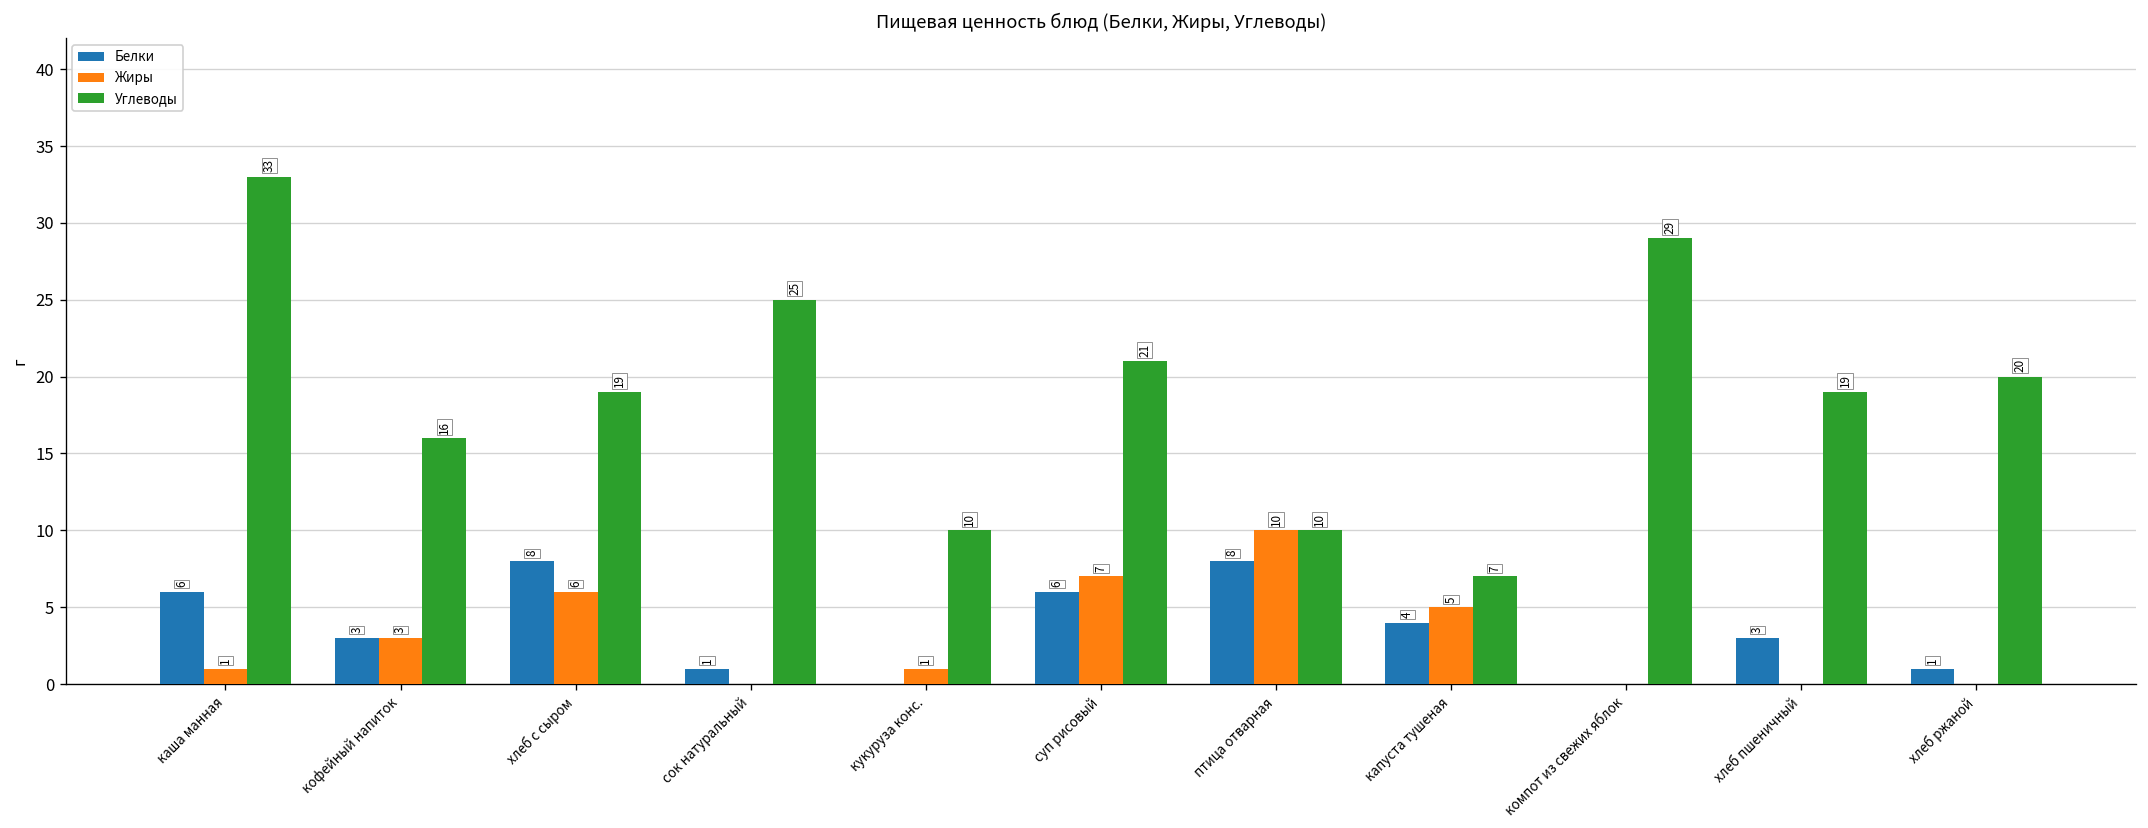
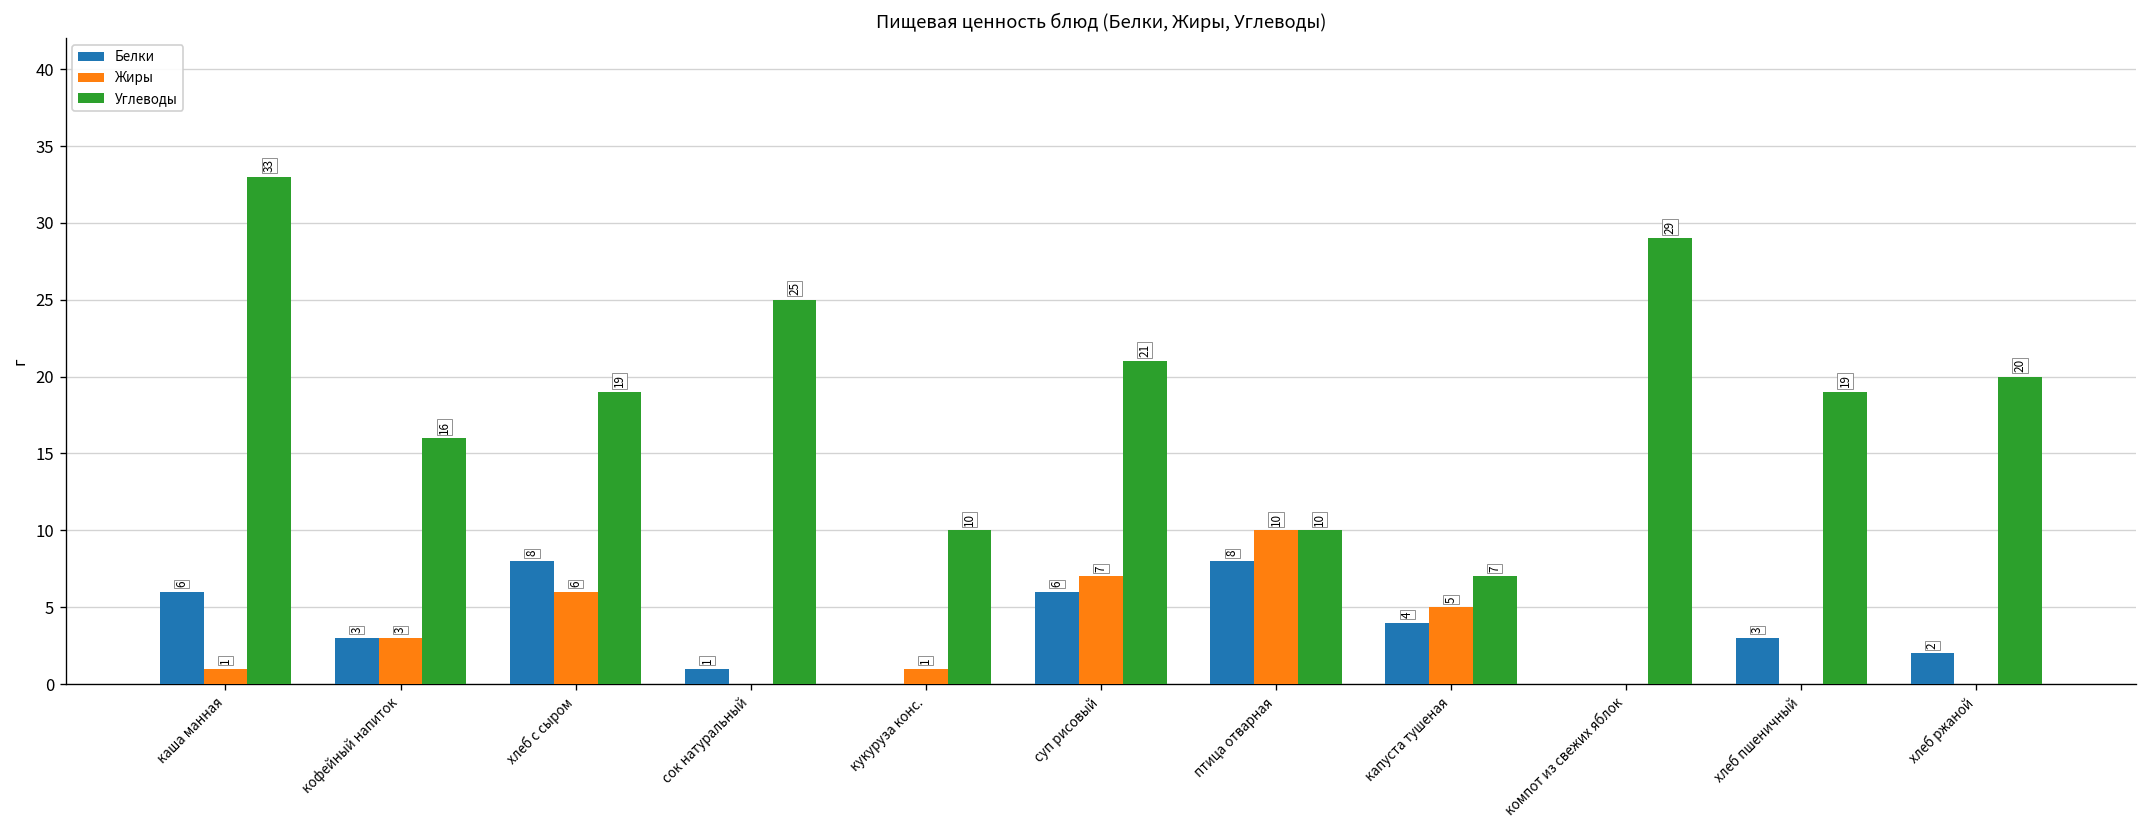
Белки, хлеб ржаной: 1 -> 2
